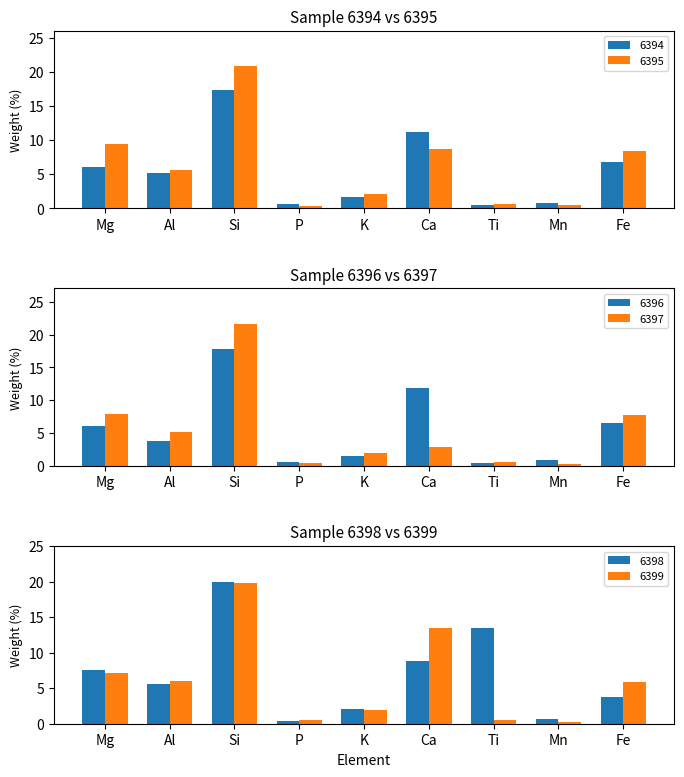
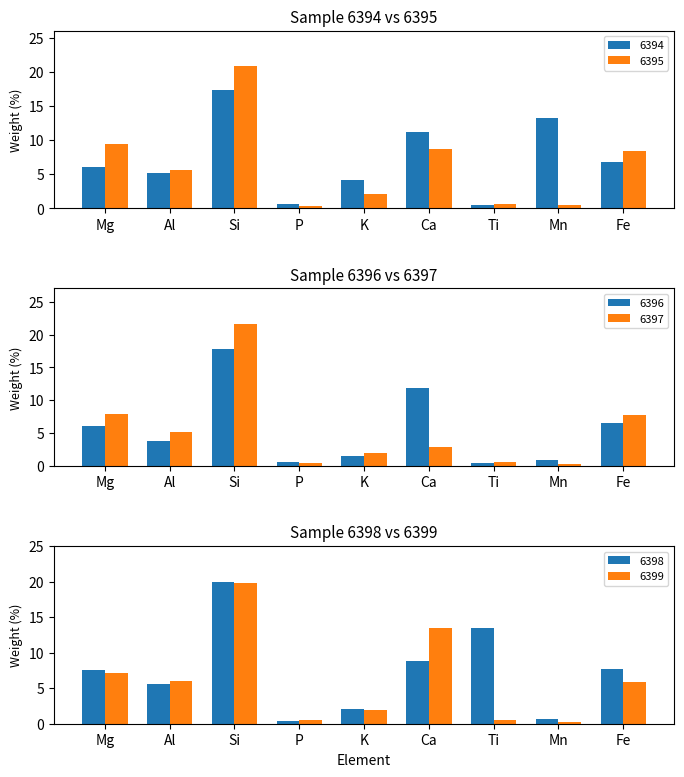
Sample 6394 vs 6395, 6394, K: 2 -> 4
Sample 6394 vs 6395, 6394, Mn: 1 -> 13
Sample 6398 vs 6399, 6398, Fe: 4 -> 8
